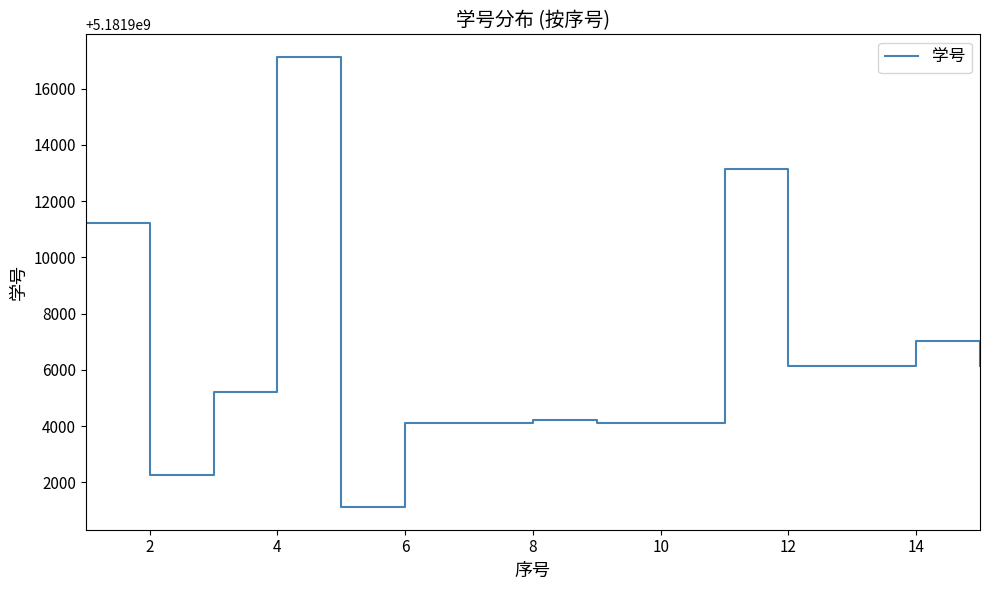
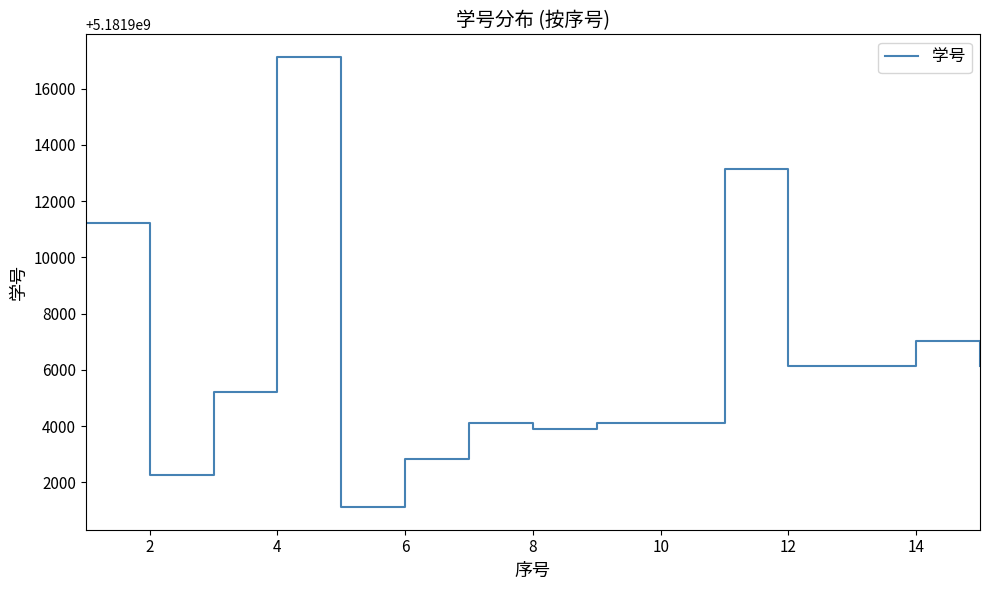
6: 5181904100 -> 5181902800
8: 5181904200 -> 5181903900
